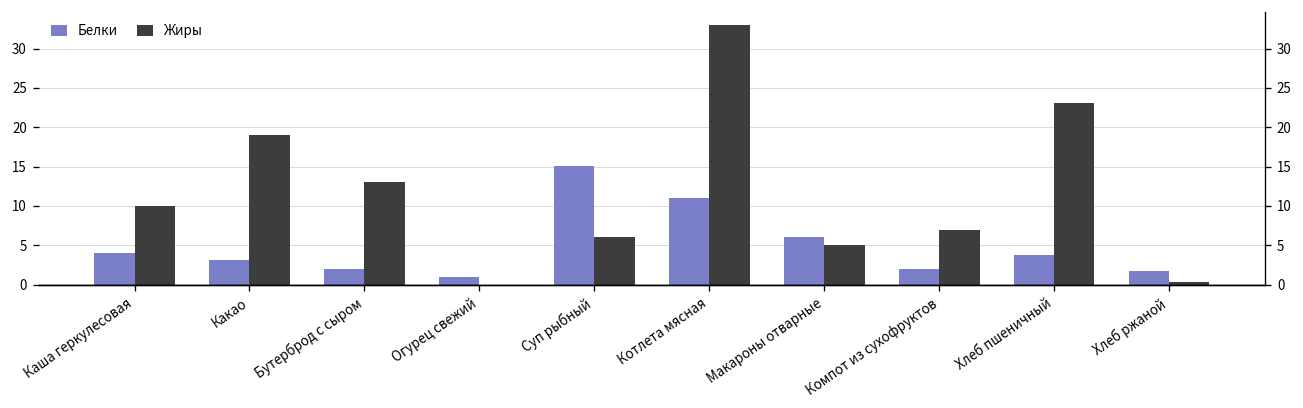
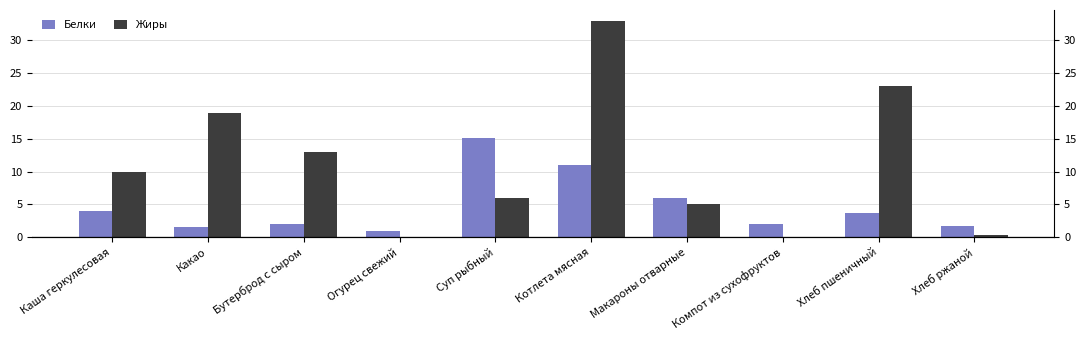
Белки, Какао: 3 -> 2
Жиры, Компот из сухофруктов: 7 -> 0
